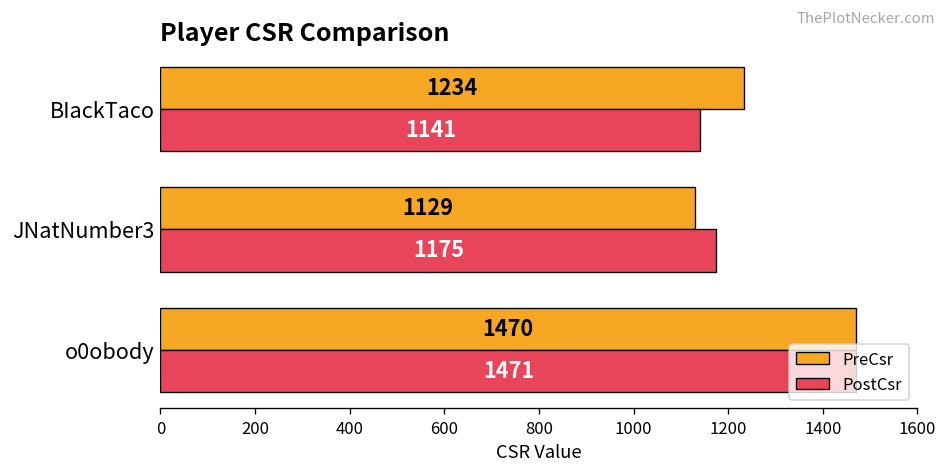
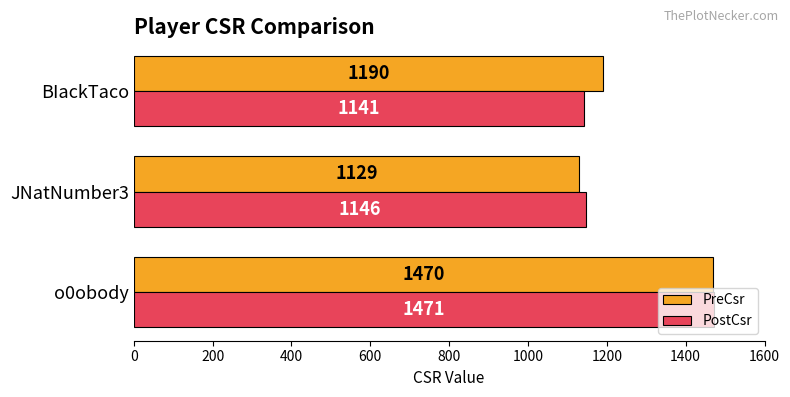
PreCsr, BIackTaco: 1234 -> 1190
PostCsr, JNatNumber3: 1175 -> 1146
